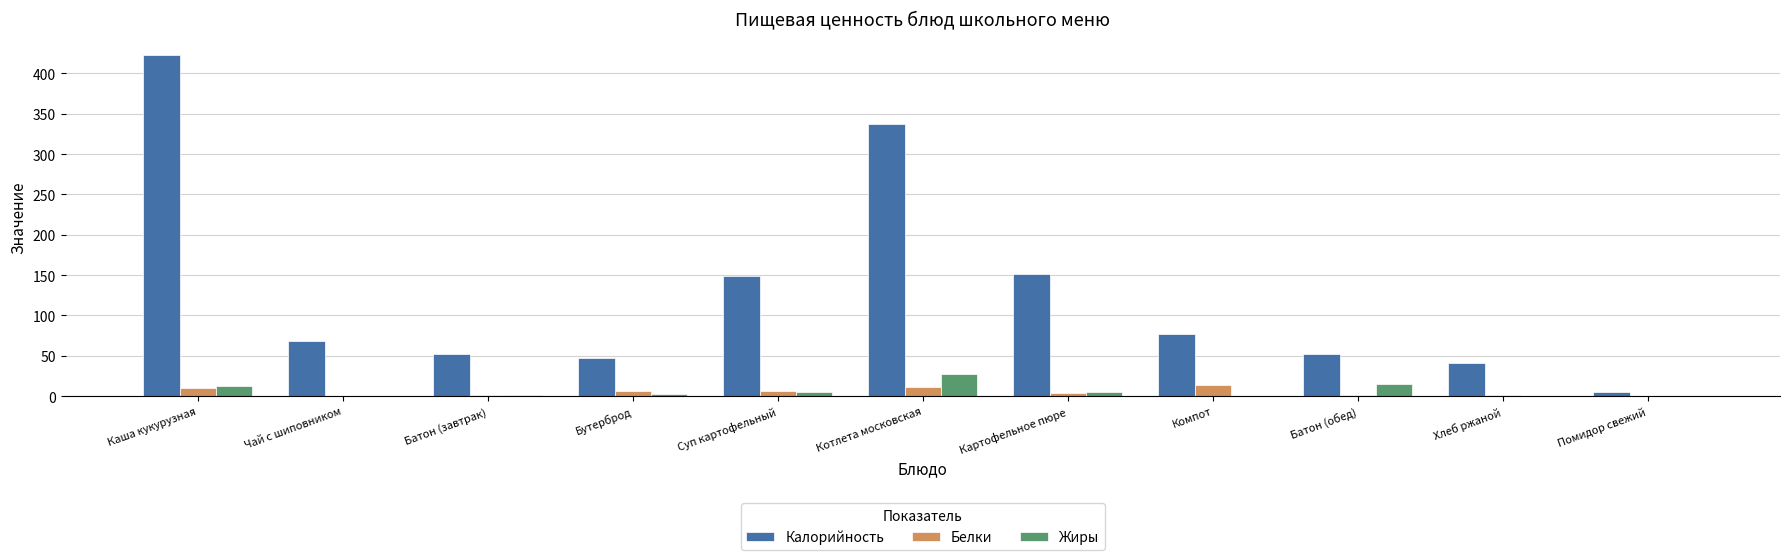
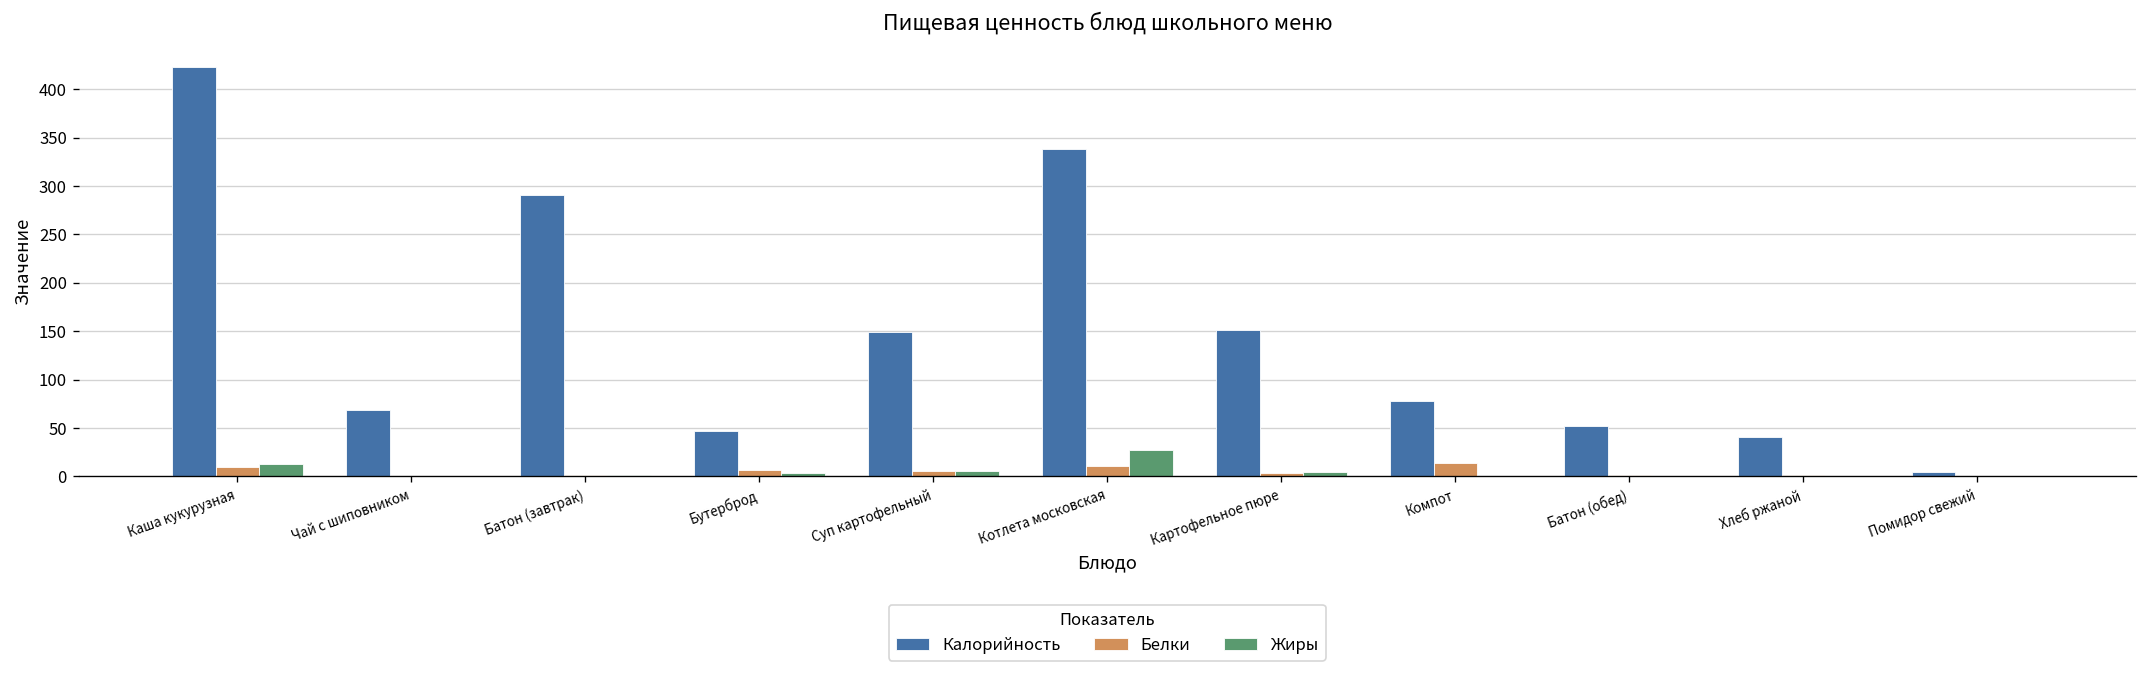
Калорийность, Батон (завтрак): 50 -> 290
Жиры, Батон (обед): 10 -> 0
